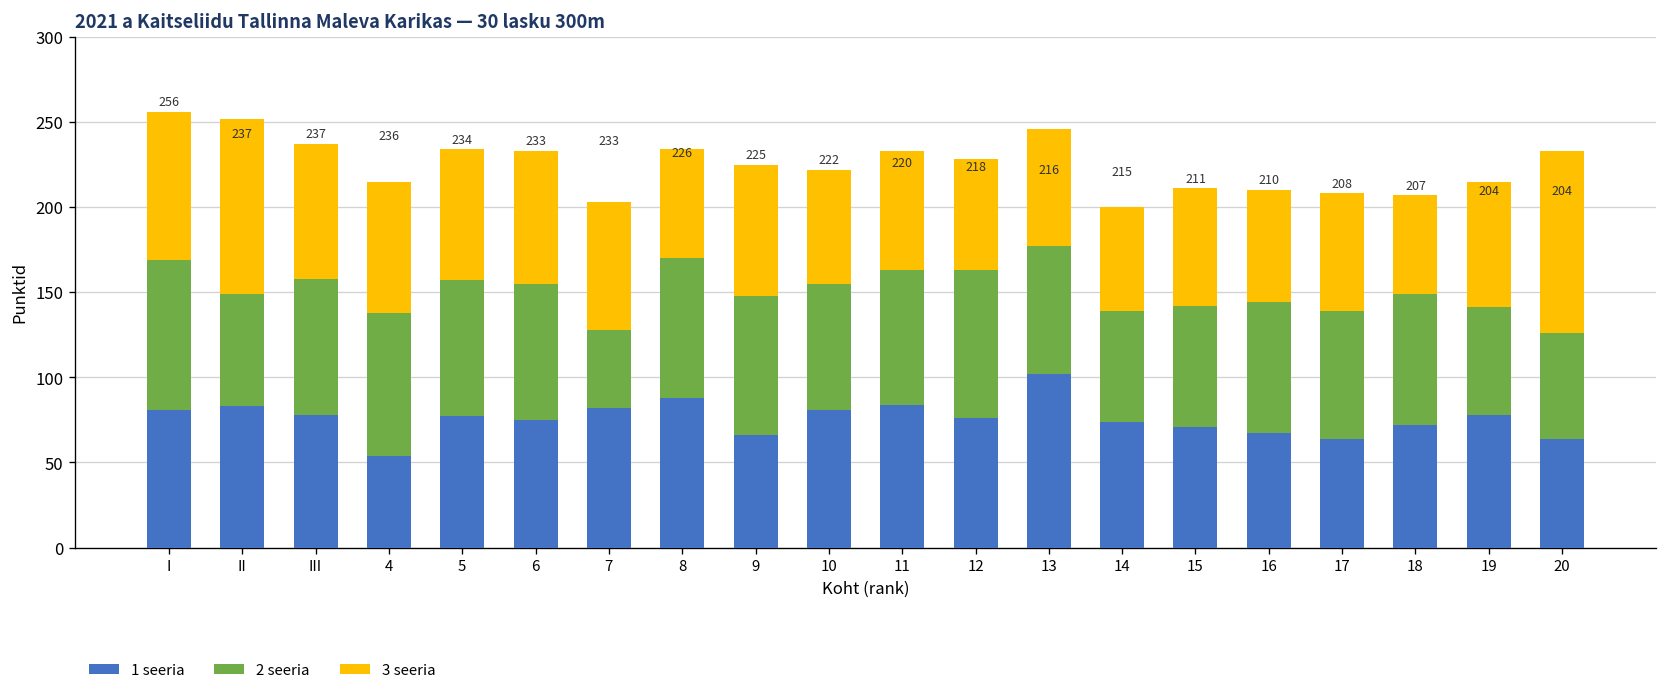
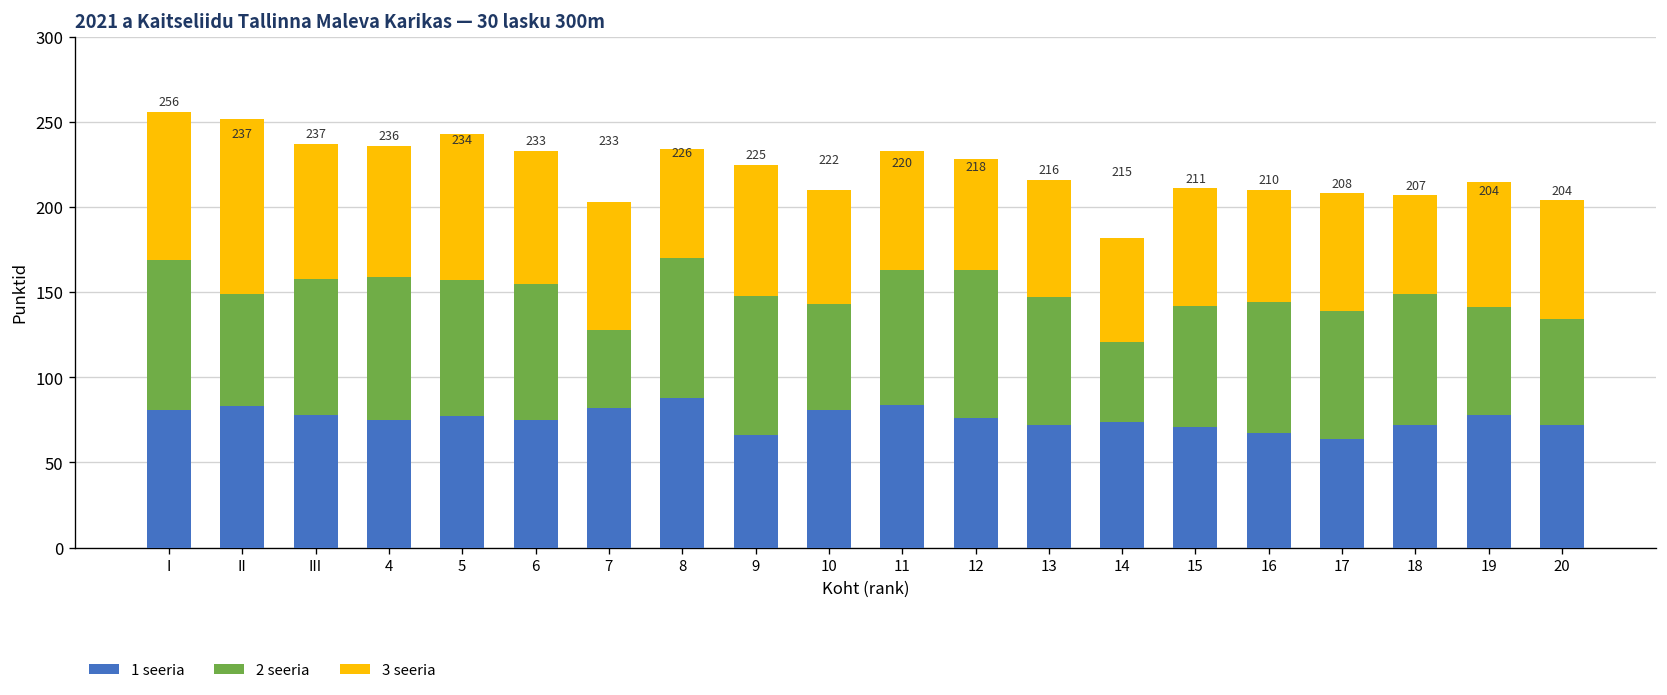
1 seeria, 4: 54 -> 75
3 seeria, 5: 77 -> 86
2 seeria, 10: 74 -> 62
1 seeria, 13: 102 -> 72
2 seeria, 14: 65 -> 47
1 seeria, 20: 64 -> 72
3 seeria, 20: 107 -> 70
